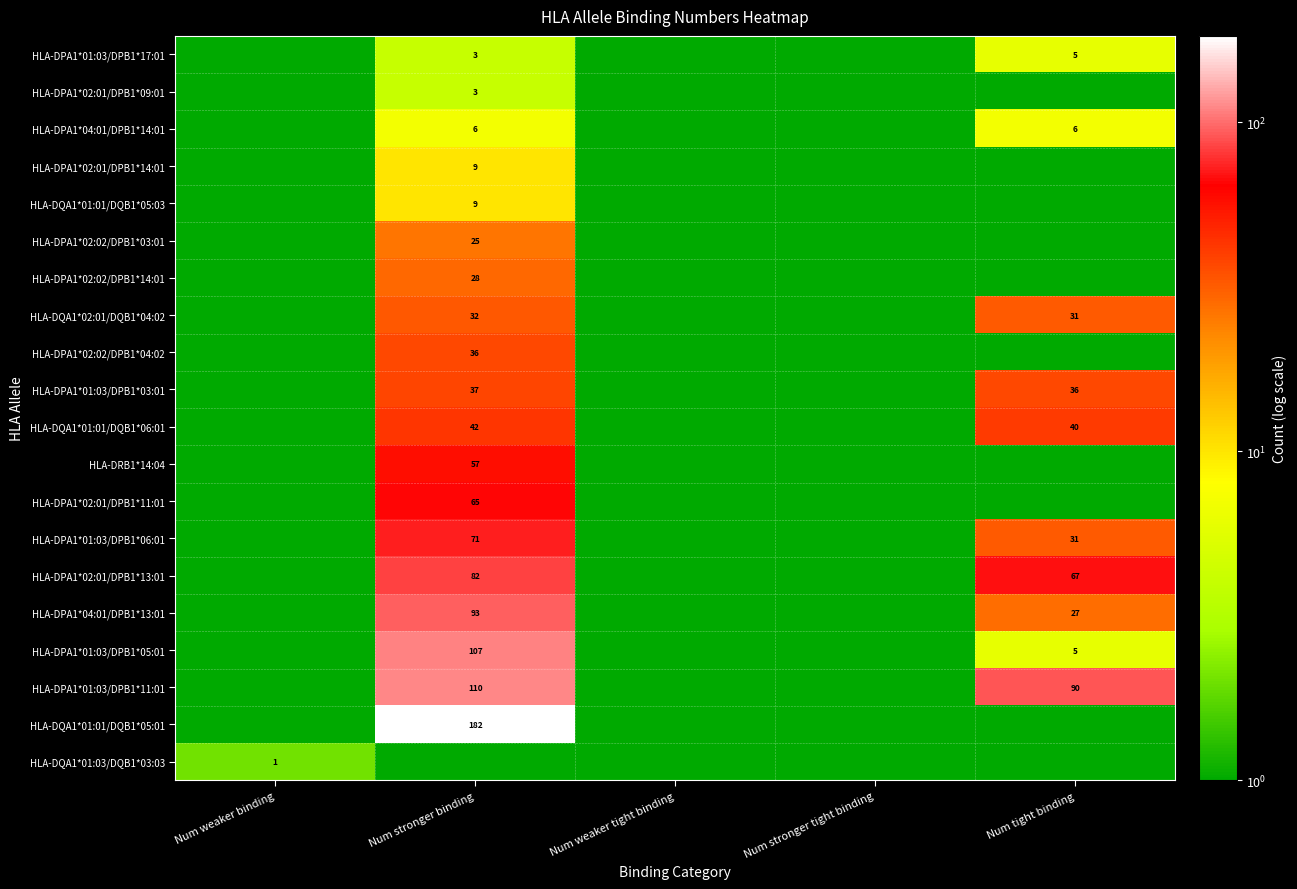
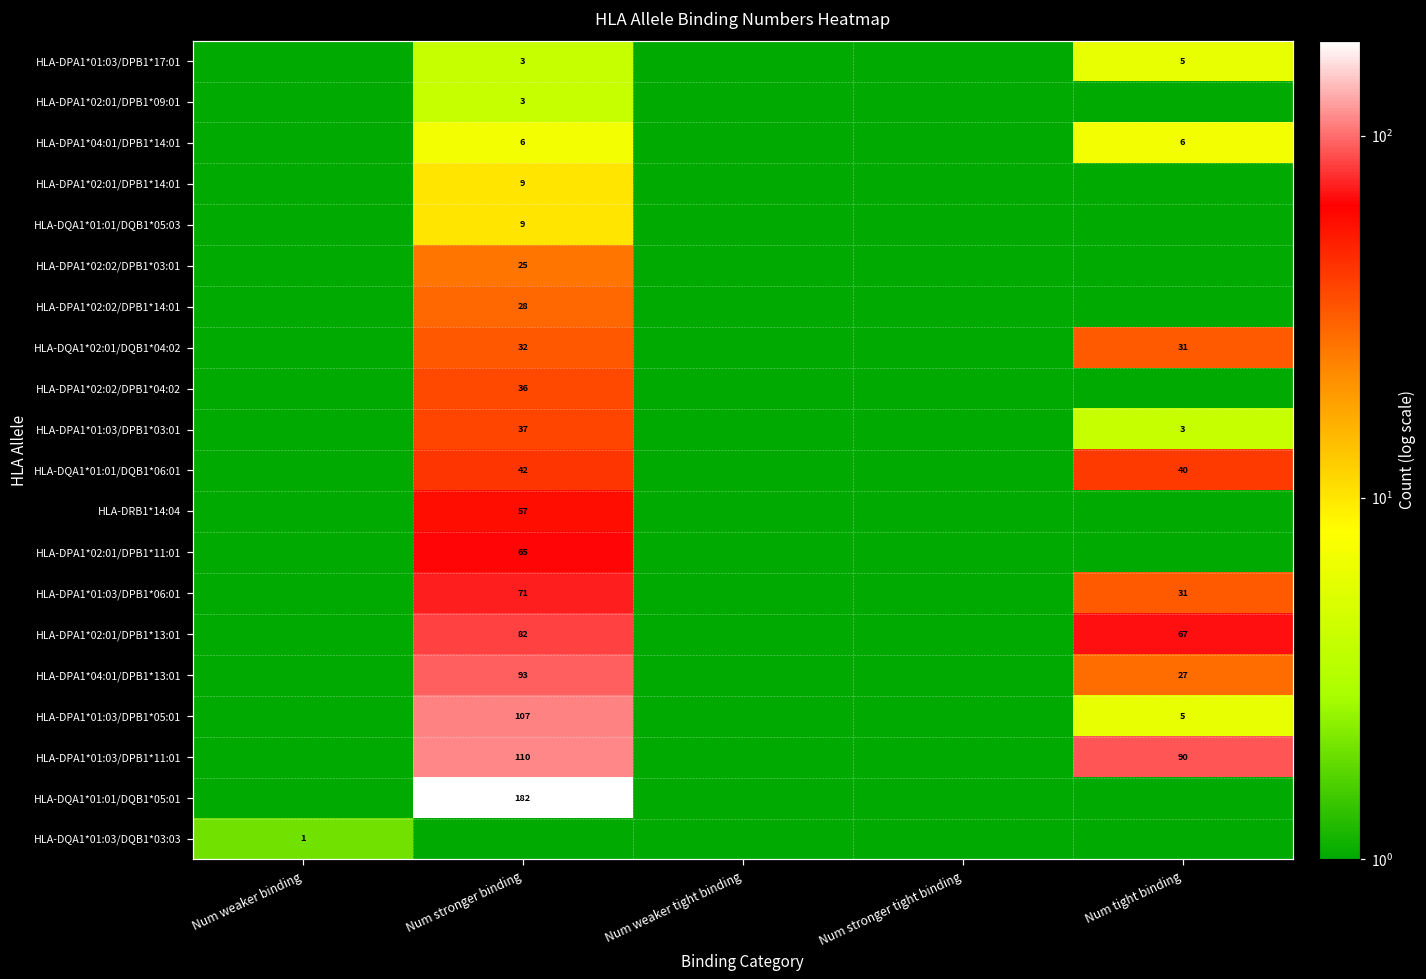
HLA-DPA1*01:03/DPB1*03:01, Num tight binding: 36 -> 3
